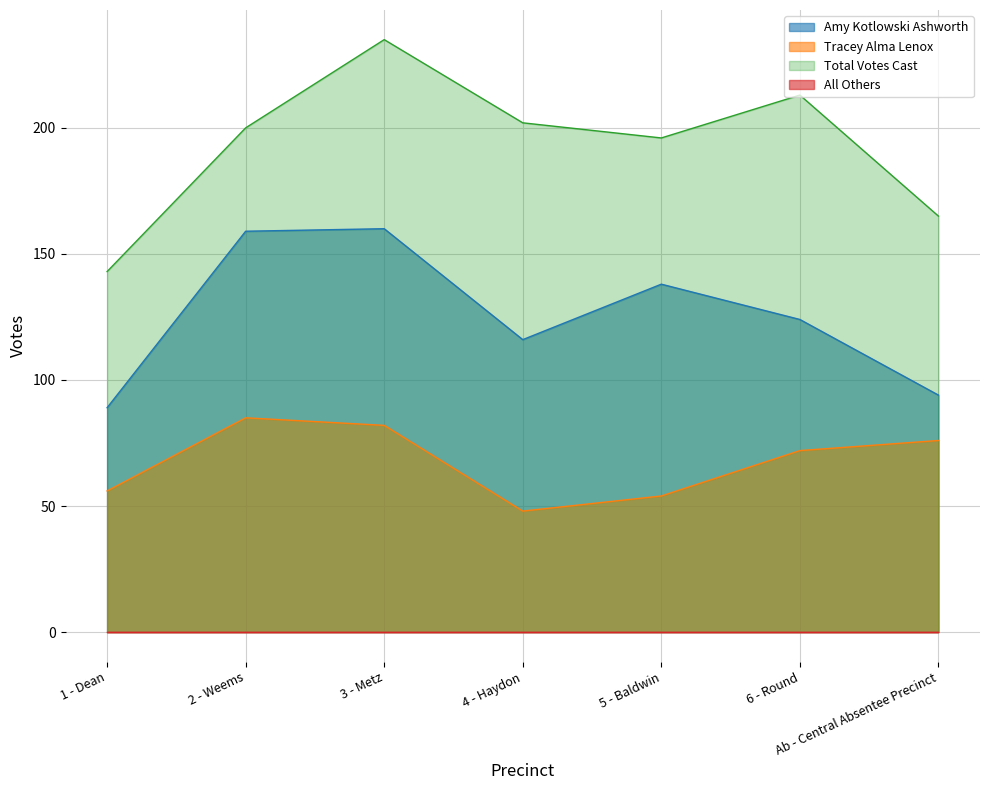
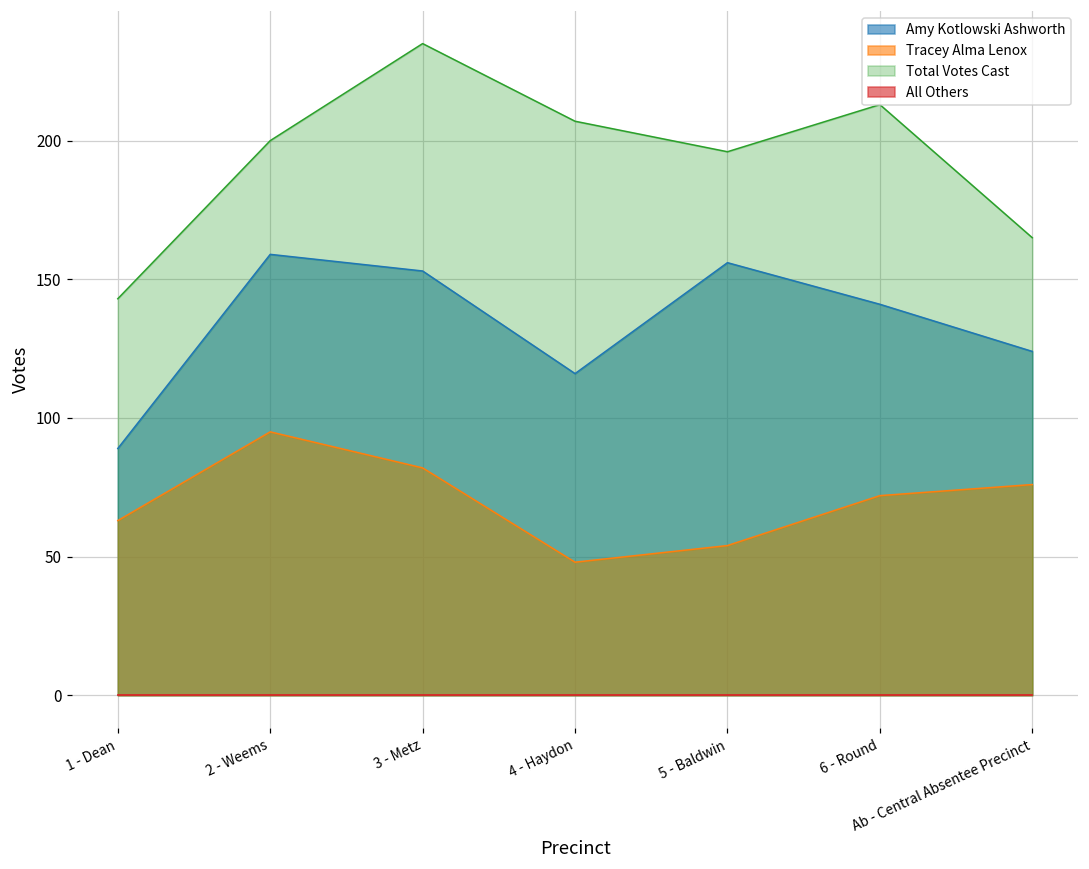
Tracey Alma Lenox, 1 - Dean: 56 -> 63
Tracey Alma Lenox, 2 - Weems: 85 -> 95
Amy Kotlowski Ashworth, 3 - Metz: 160 -> 153
Total Votes Cast, 4 - Haydon: 202 -> 207
Amy Kotlowski Ashworth, 5 - Baldwin: 138 -> 156
Amy Kotlowski Ashworth, 6 - Round: 124 -> 141
Amy Kotlowski Ashworth, Ab - Central Absentee Precinct: 94 -> 124
